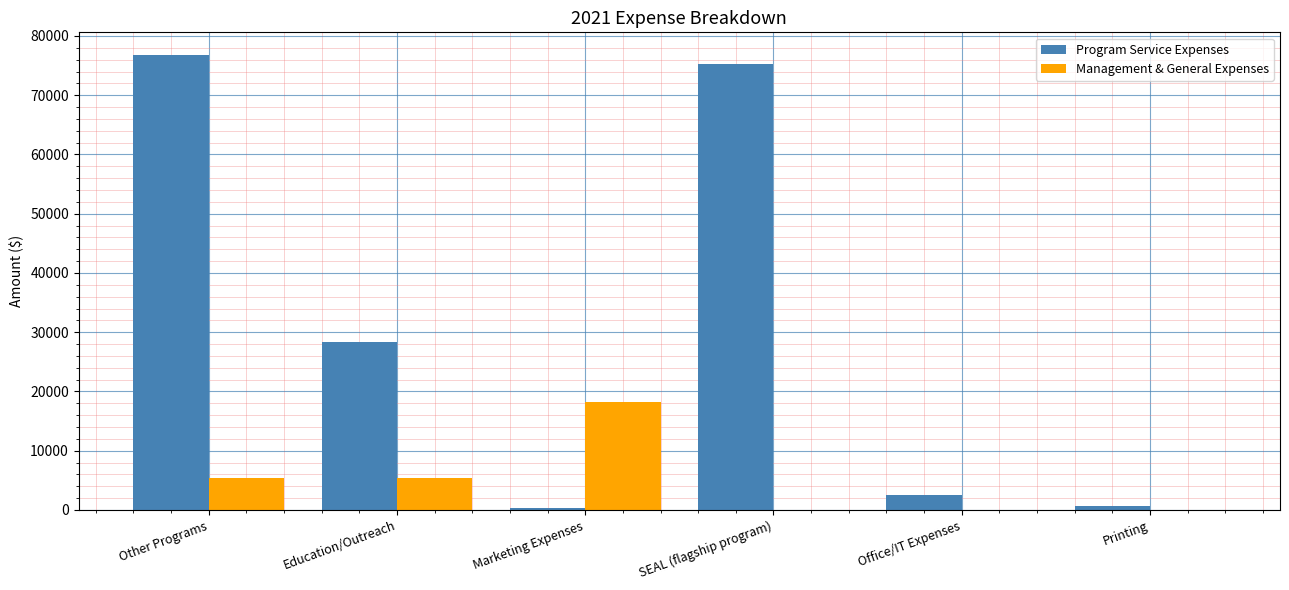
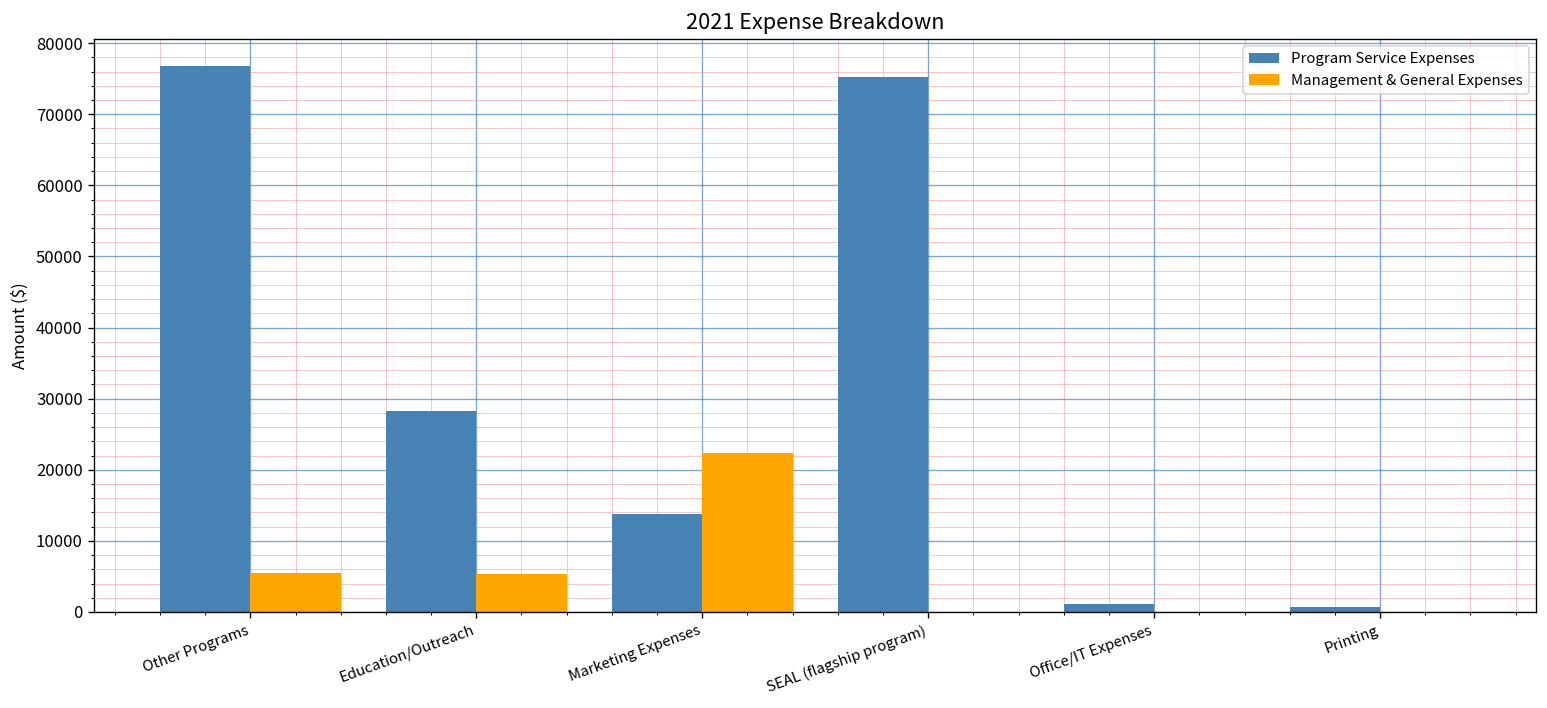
Program Service Expenses, Marketing Expenses: 0 -> 14000
Management & General Expenses, Marketing Expenses: 18000 -> 22000
Program Service Expenses, Office/IT Expenses: 2000 -> 1000
